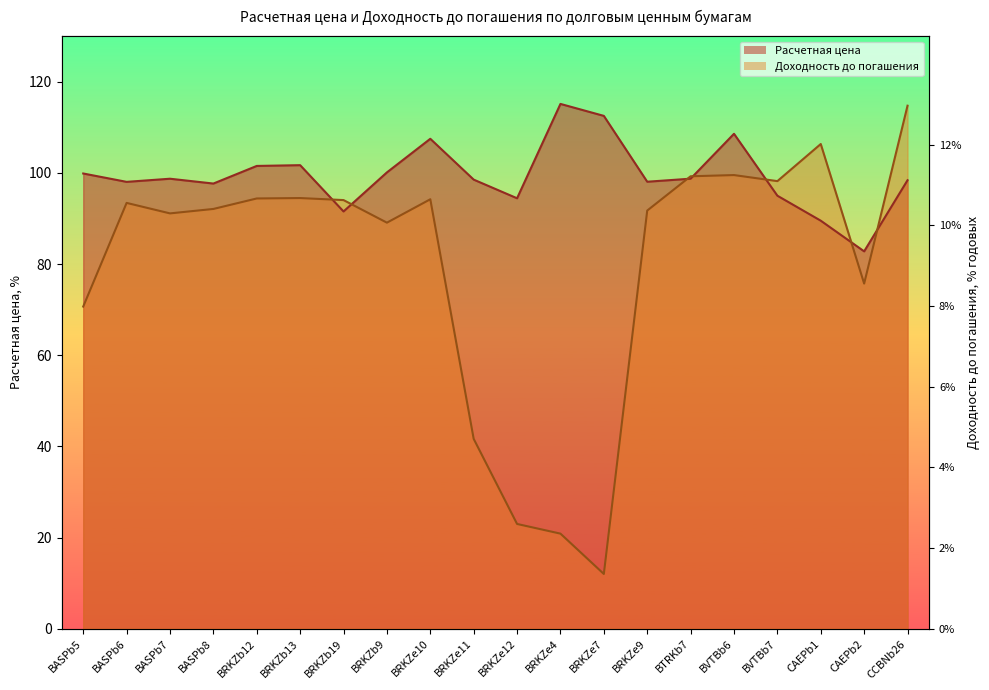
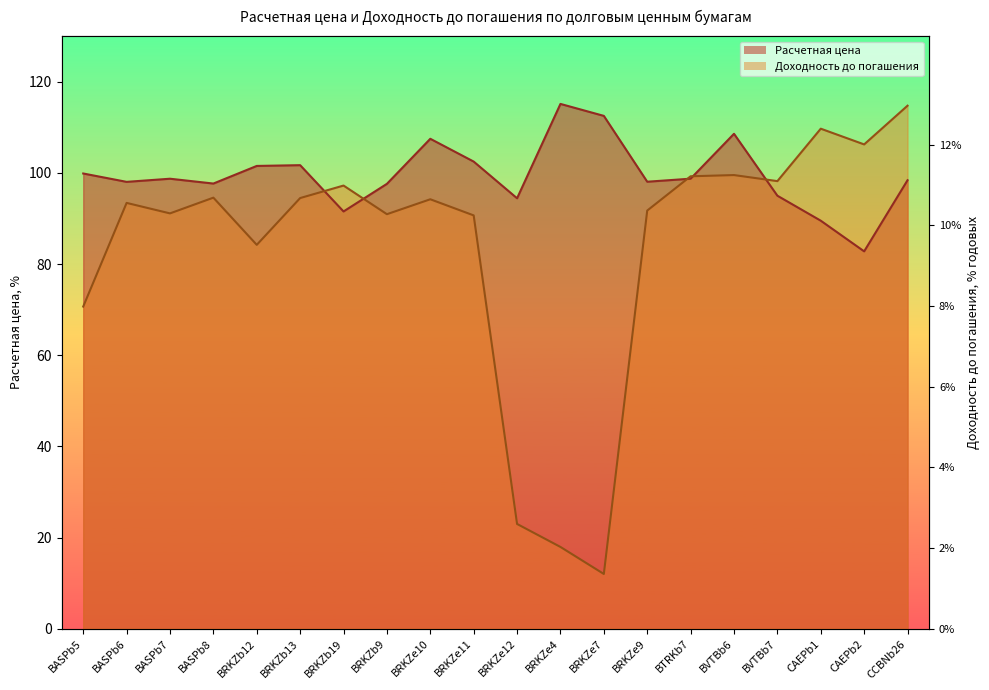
Доходность до погашения, BASPb8: 92 -> 95
Доходность до погашения, BRKZb12: 94 -> 84
Доходность до погашения, BRKZb19: 94 -> 97
Расчетная цена, BRKZb9: 100 -> 98
Доходность до погашения, BRKZb9: 89 -> 91
Расчетная цена, BRKZe11: 99 -> 102
Доходность до погашения, BRKZe11: 42 -> 91
Доходность до погашения, BRKZe4: 21 -> 18
Доходность до погашения, CAEPb1: 106 -> 110
Доходность до погашения, CAEPb2: 76 -> 106
